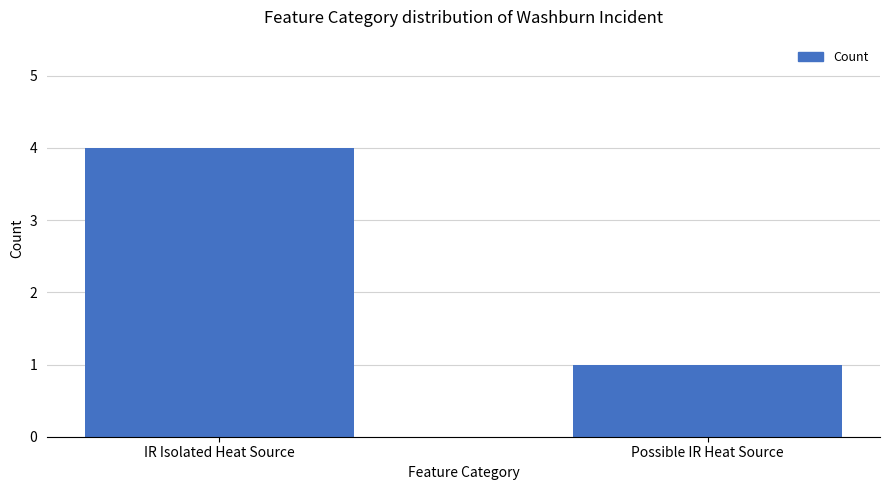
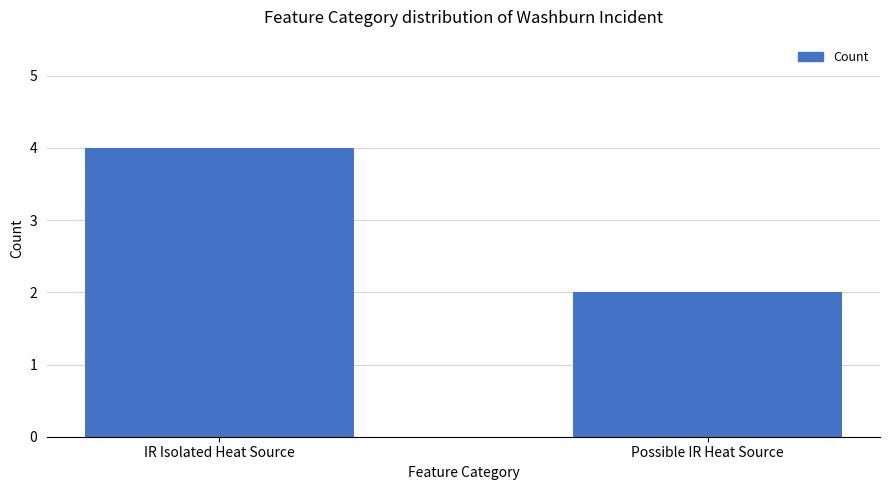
Possible IR Heat Source: 1 -> 2
